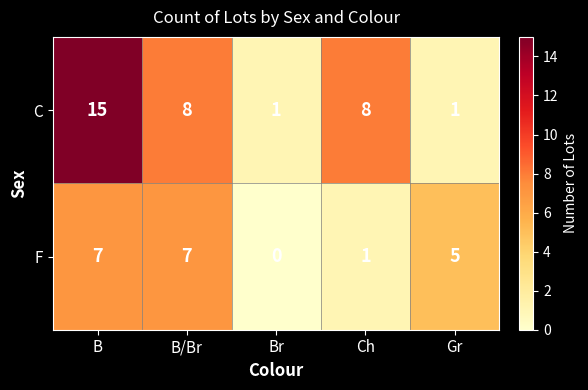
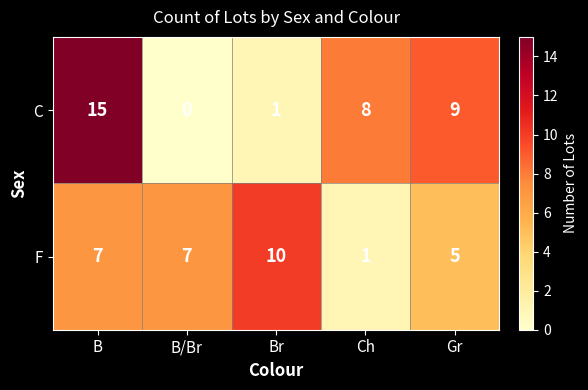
C, B/Br: 8 -> 0
C, Gr: 1 -> 9
F, Br: 0 -> 10
